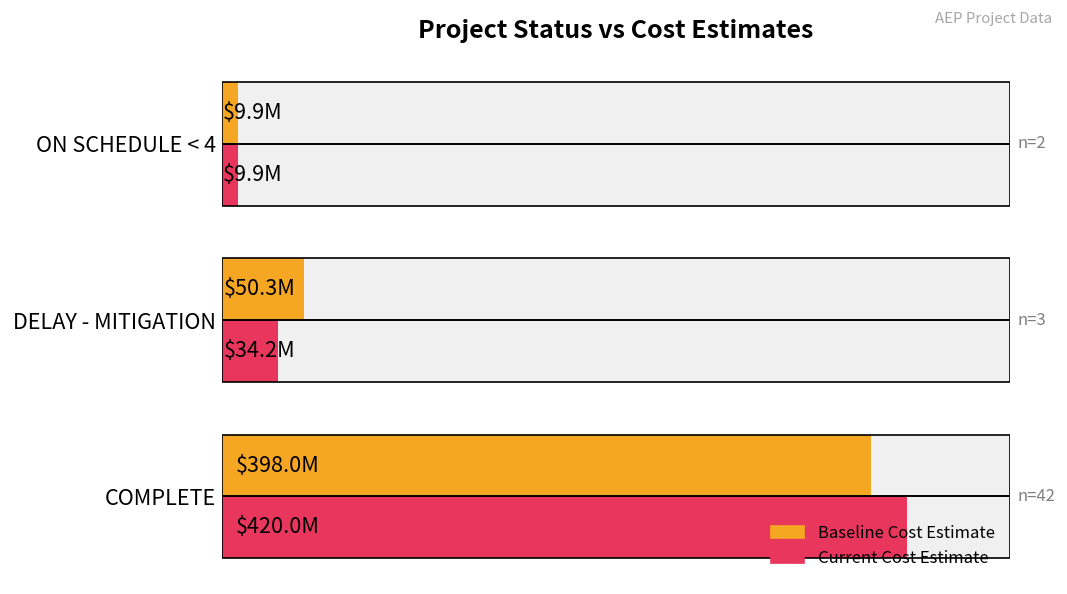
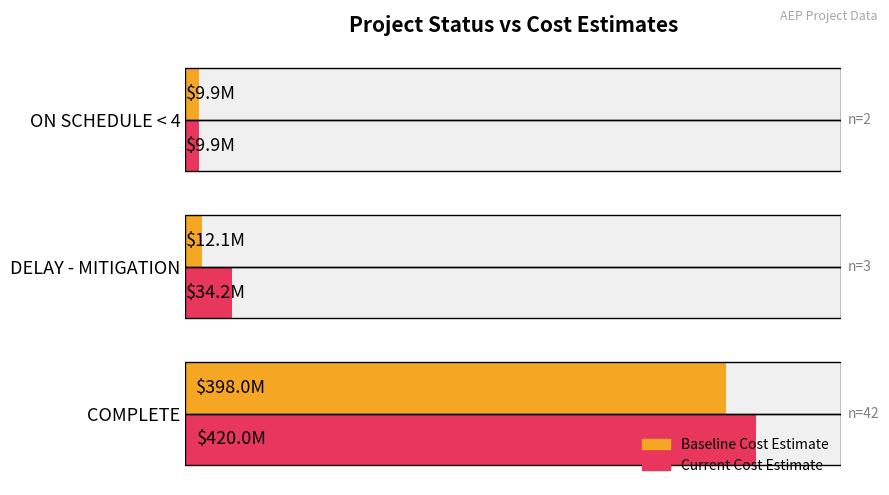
Baseline Cost Estimate, DELAY - MITIGATION: $50.3M -> $12.1M
